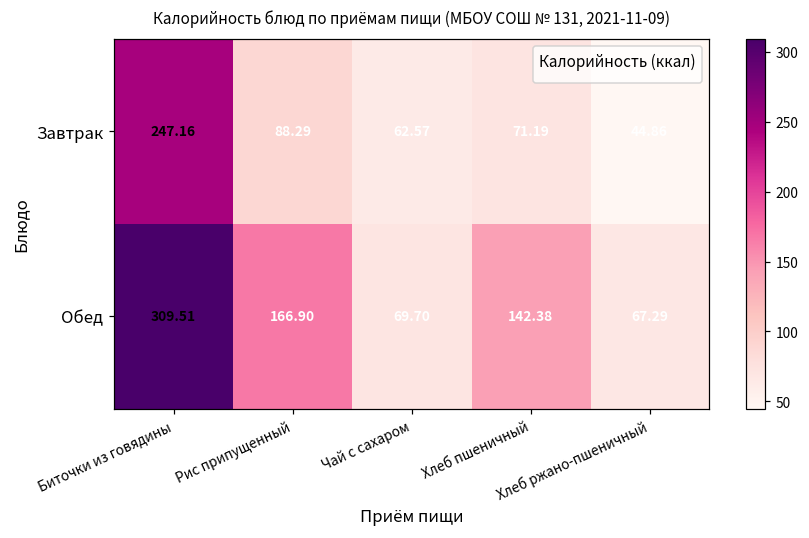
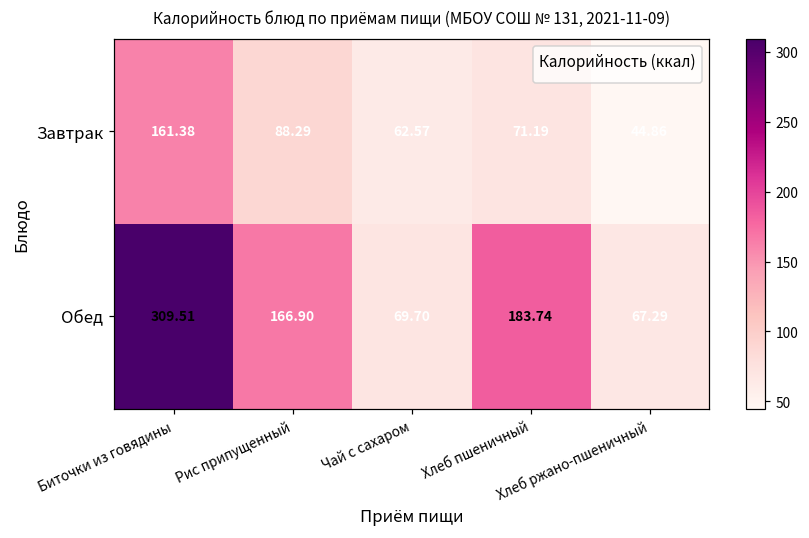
Завтрак, Биточки из говядины: 247.16 -> 161.38
Обед, Хлеб пшеничный: 142.38 -> 183.74
